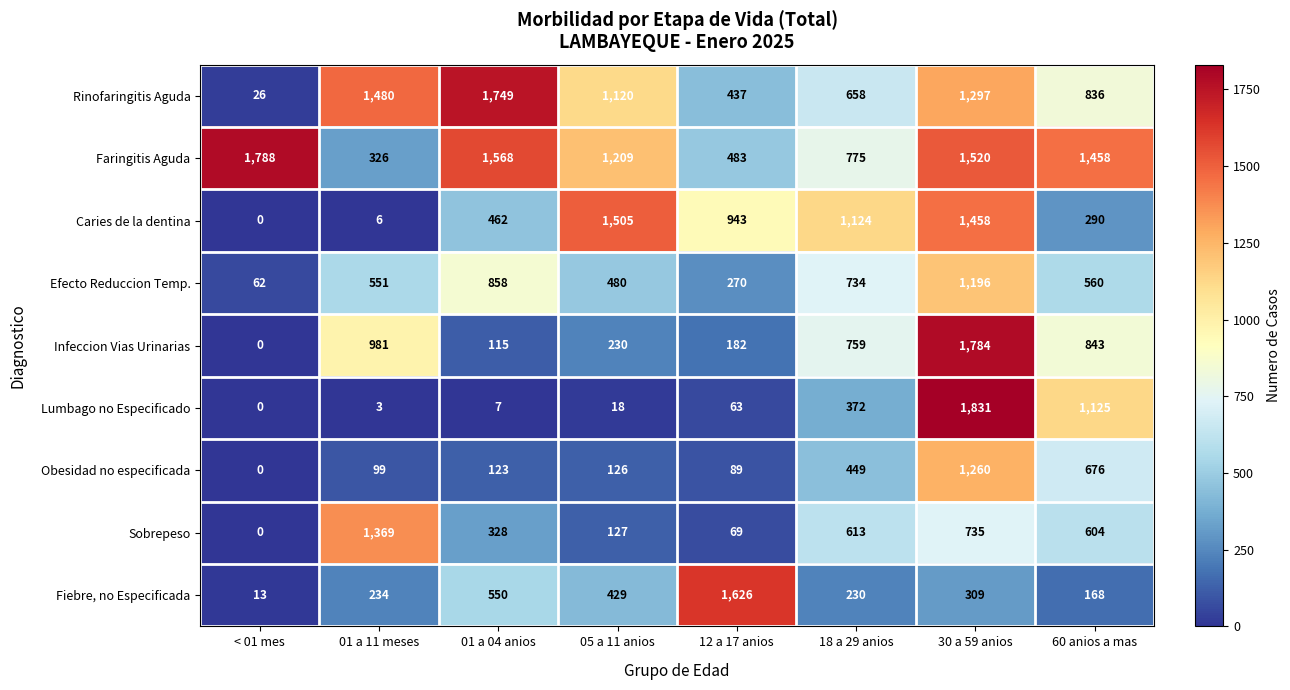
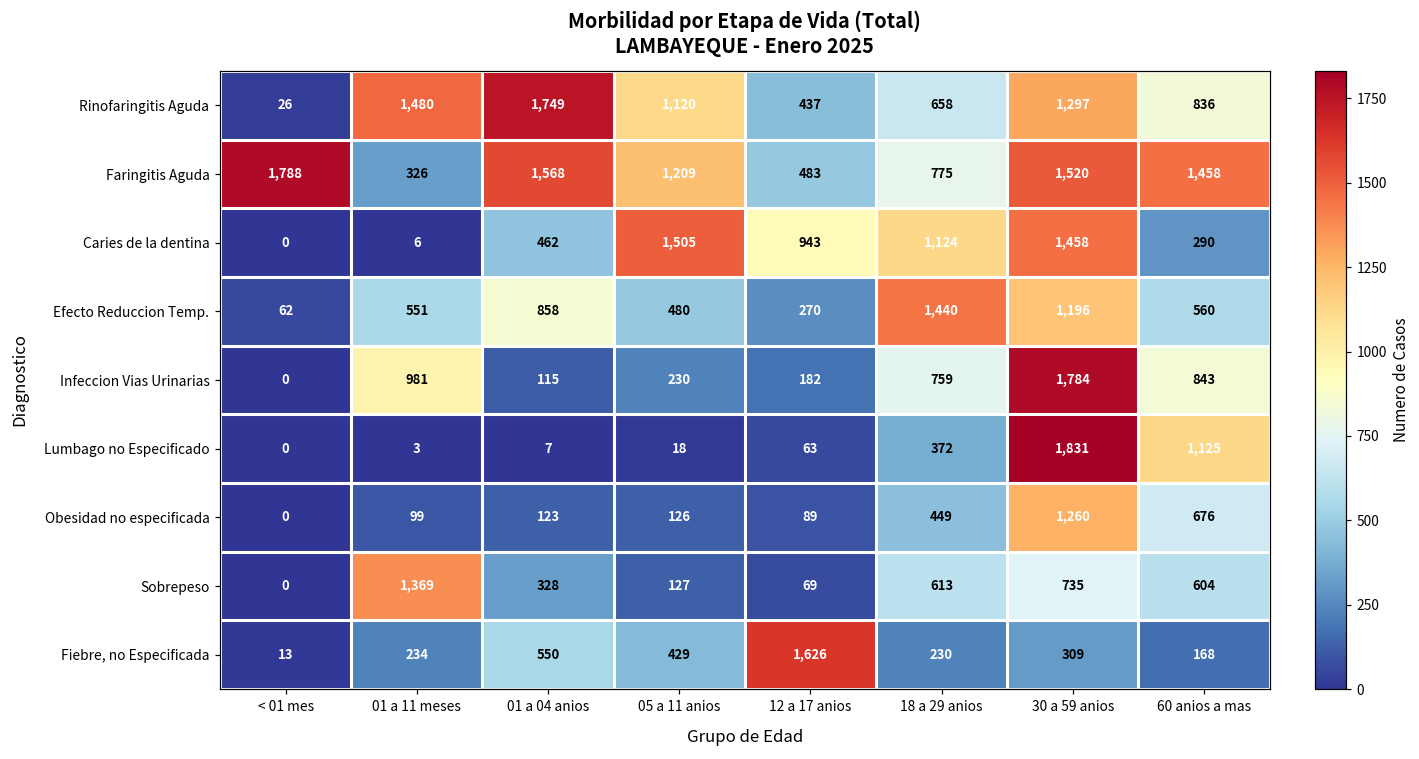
Efecto Reduccion Temp., 18 a 29 anios: 734 -> 1,440
